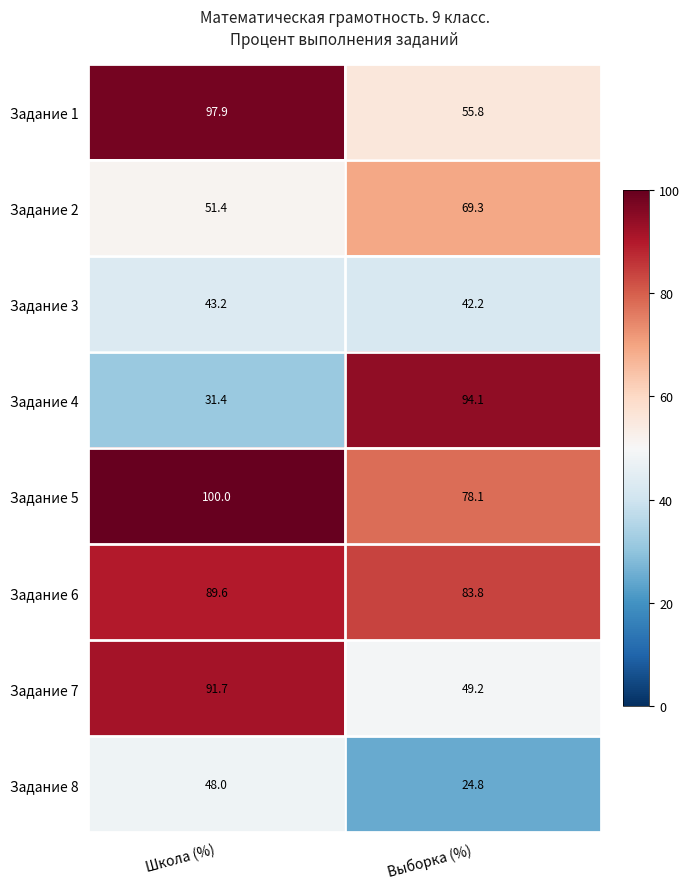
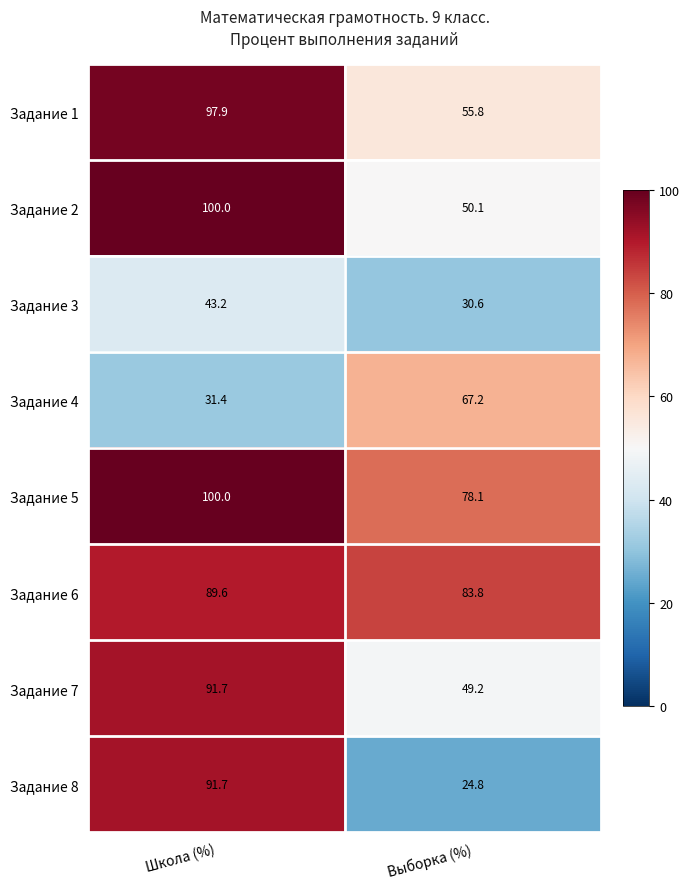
Задание 2, Школа (%): 51.4 -> 100.0
Задание 2, Выборка (%): 69.3 -> 50.1
Задание 3, Выборка (%): 42.2 -> 30.6
Задание 4, Выборка (%): 94.1 -> 67.2
Задание 8, Школа (%): 48.0 -> 91.7
